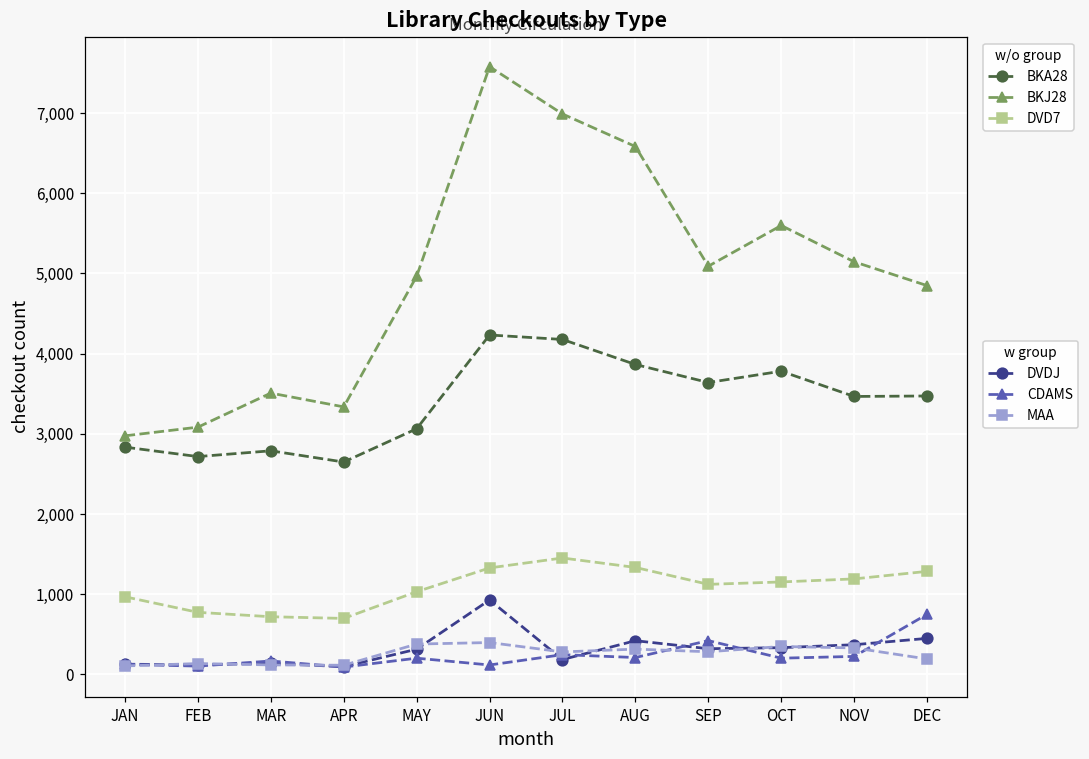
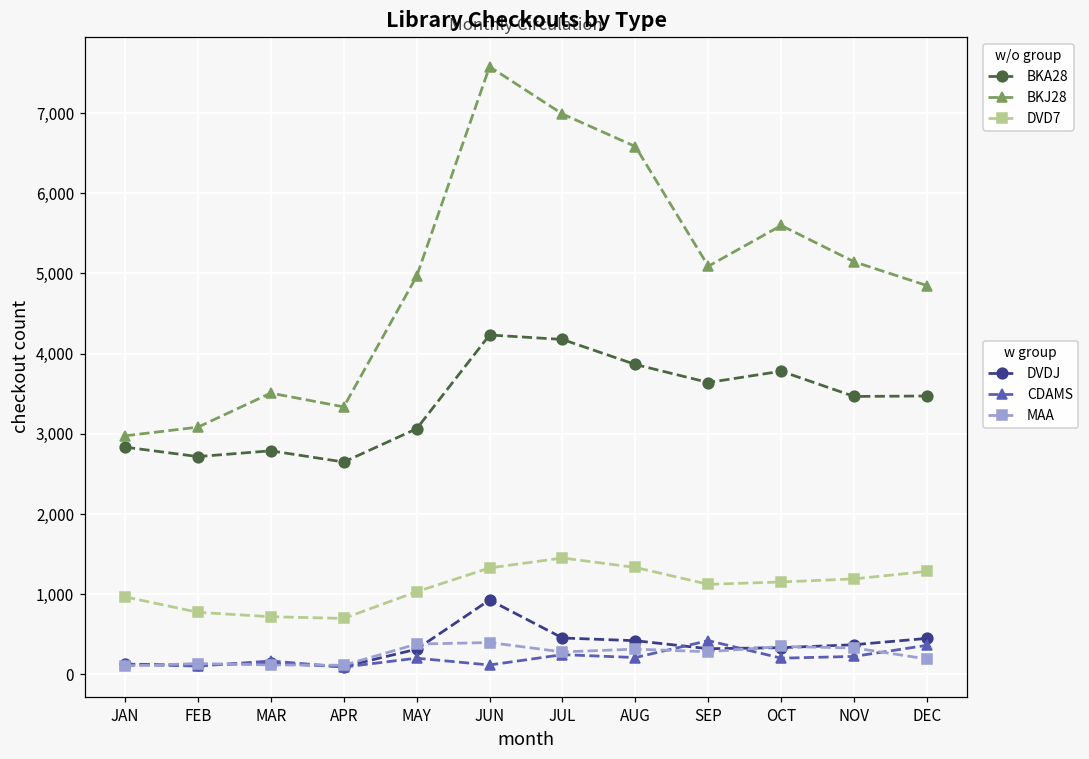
DVDJ, JUL: 200 -> 500
CDAMS, DEC: 700 -> 400
